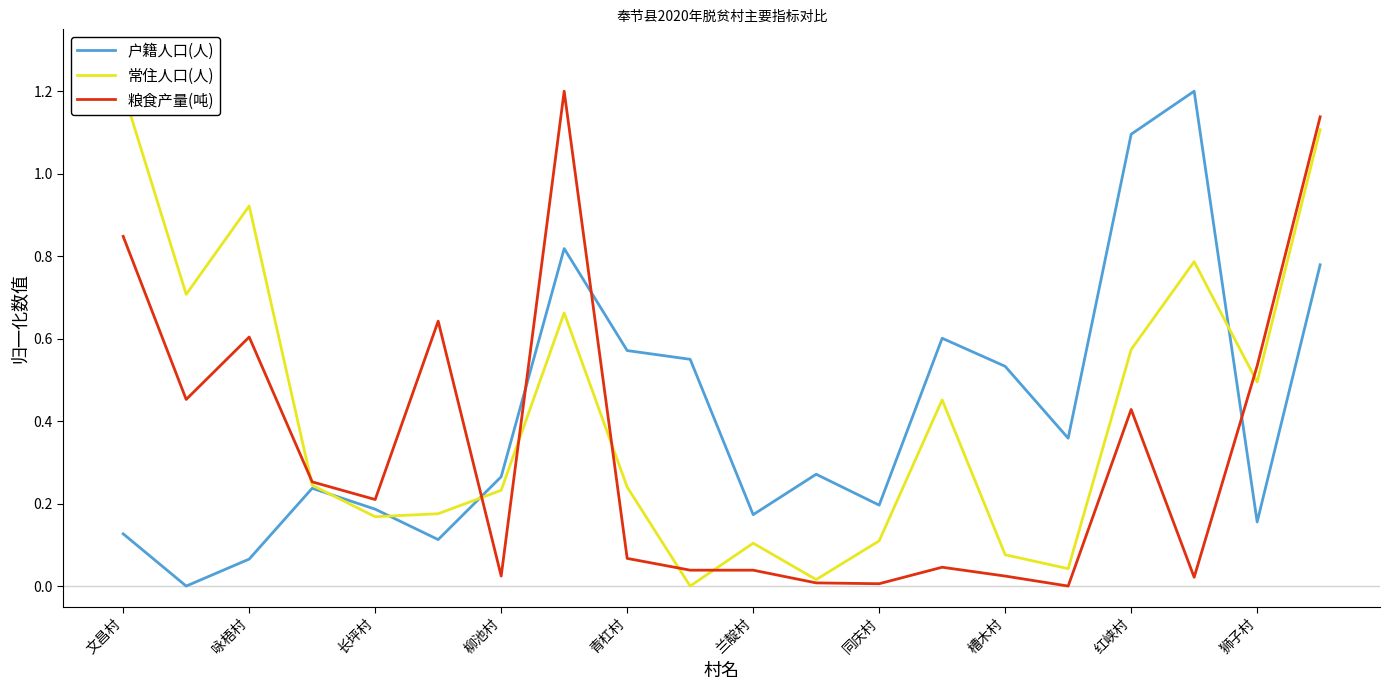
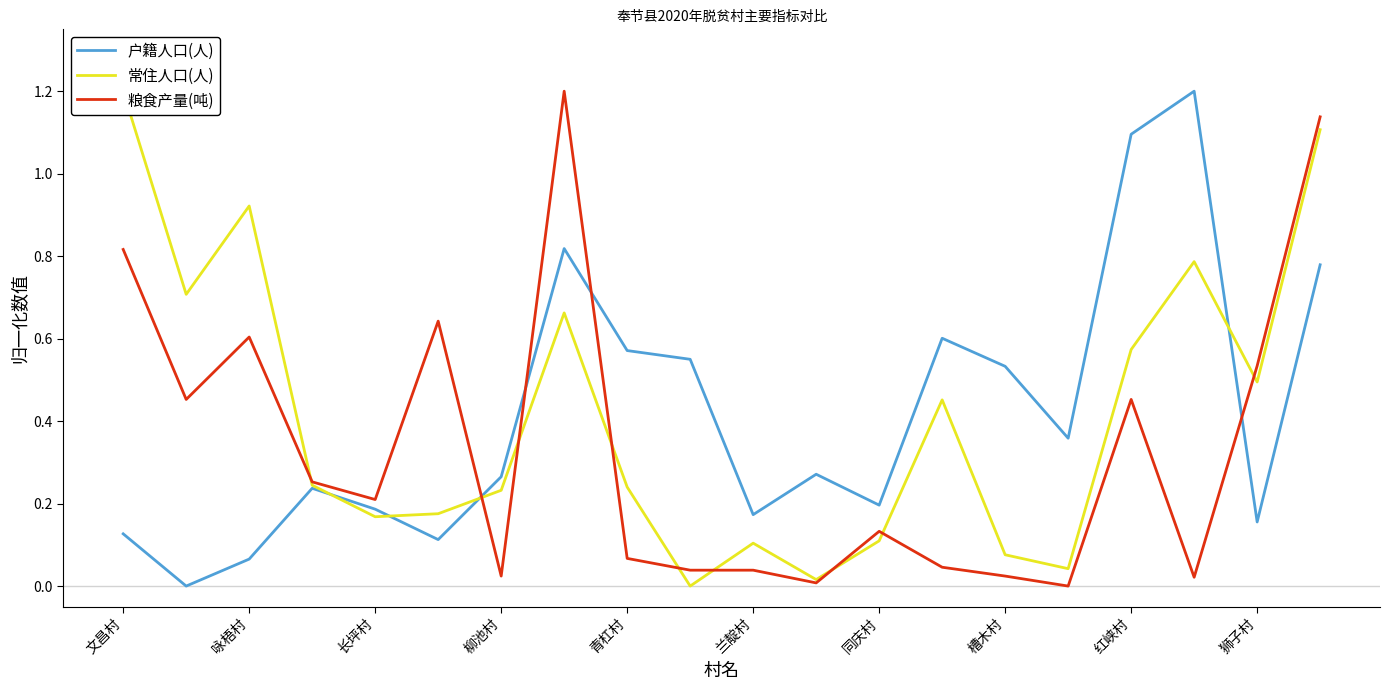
粮食产量(吨), 文昌村: 0.85 -> 0.82
粮食产量(吨), 同庆村: 0.01 -> 0.13
粮食产量(吨), 红峡村: 0.43 -> 0.45
